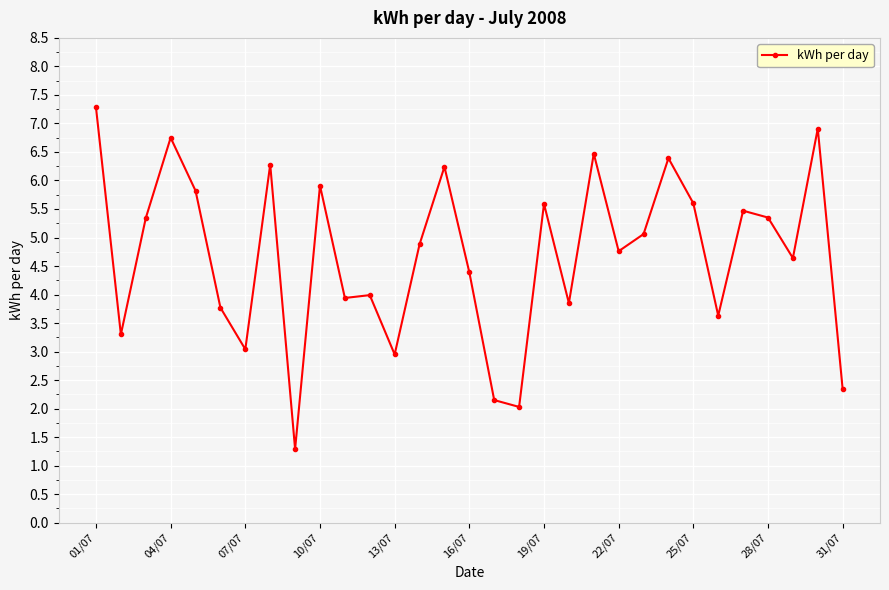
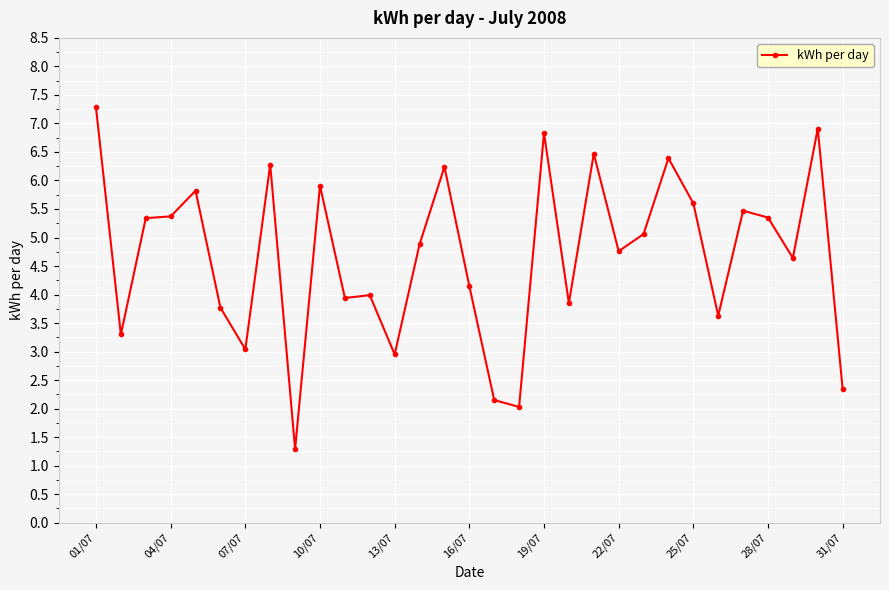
04/07: 6.8 -> 5.4
16/07: 4.4 -> 4.2
19/07: 5.6 -> 6.8
